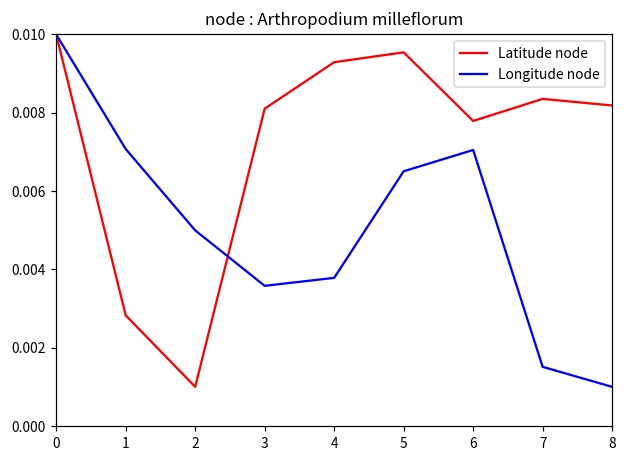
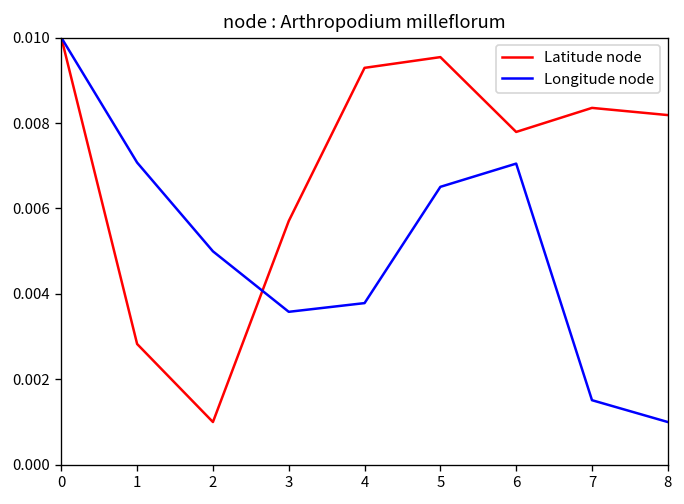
Latitude node, 3: 0.0081 -> 0.0057
